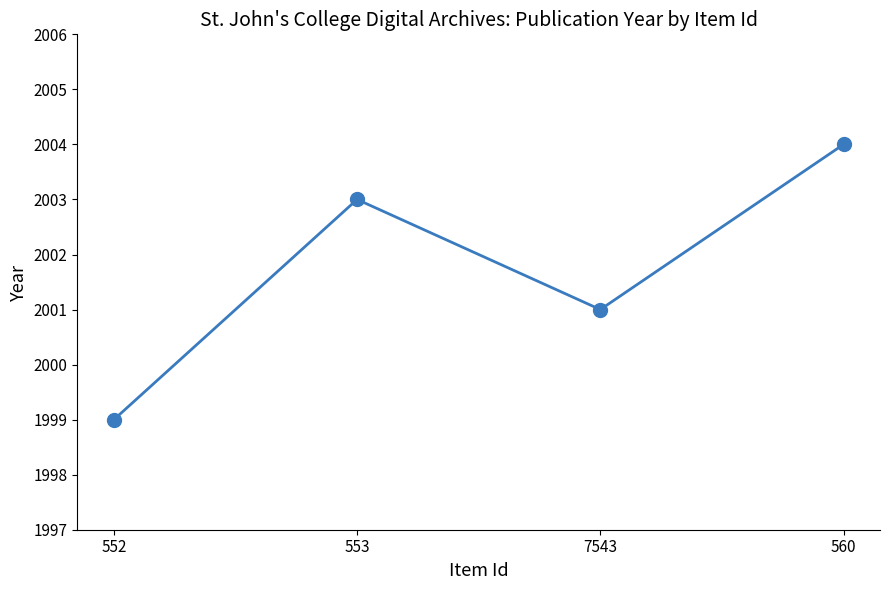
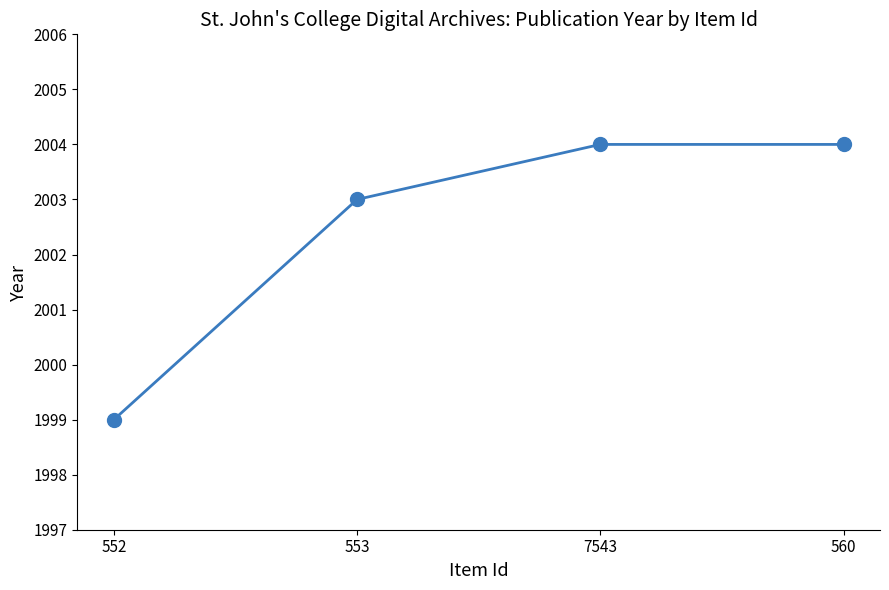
7543: 2001 -> 2004
